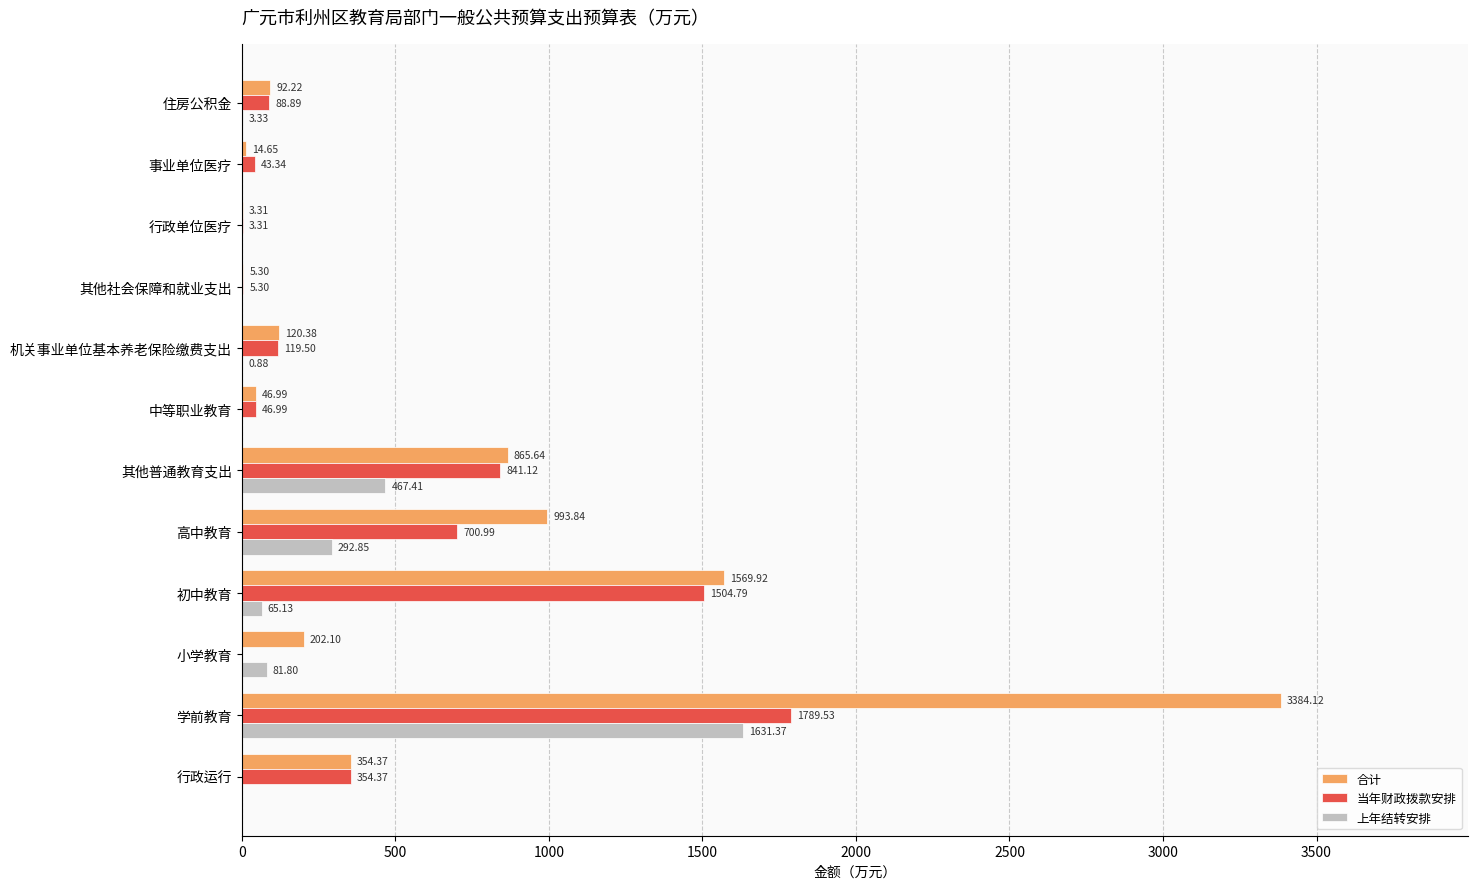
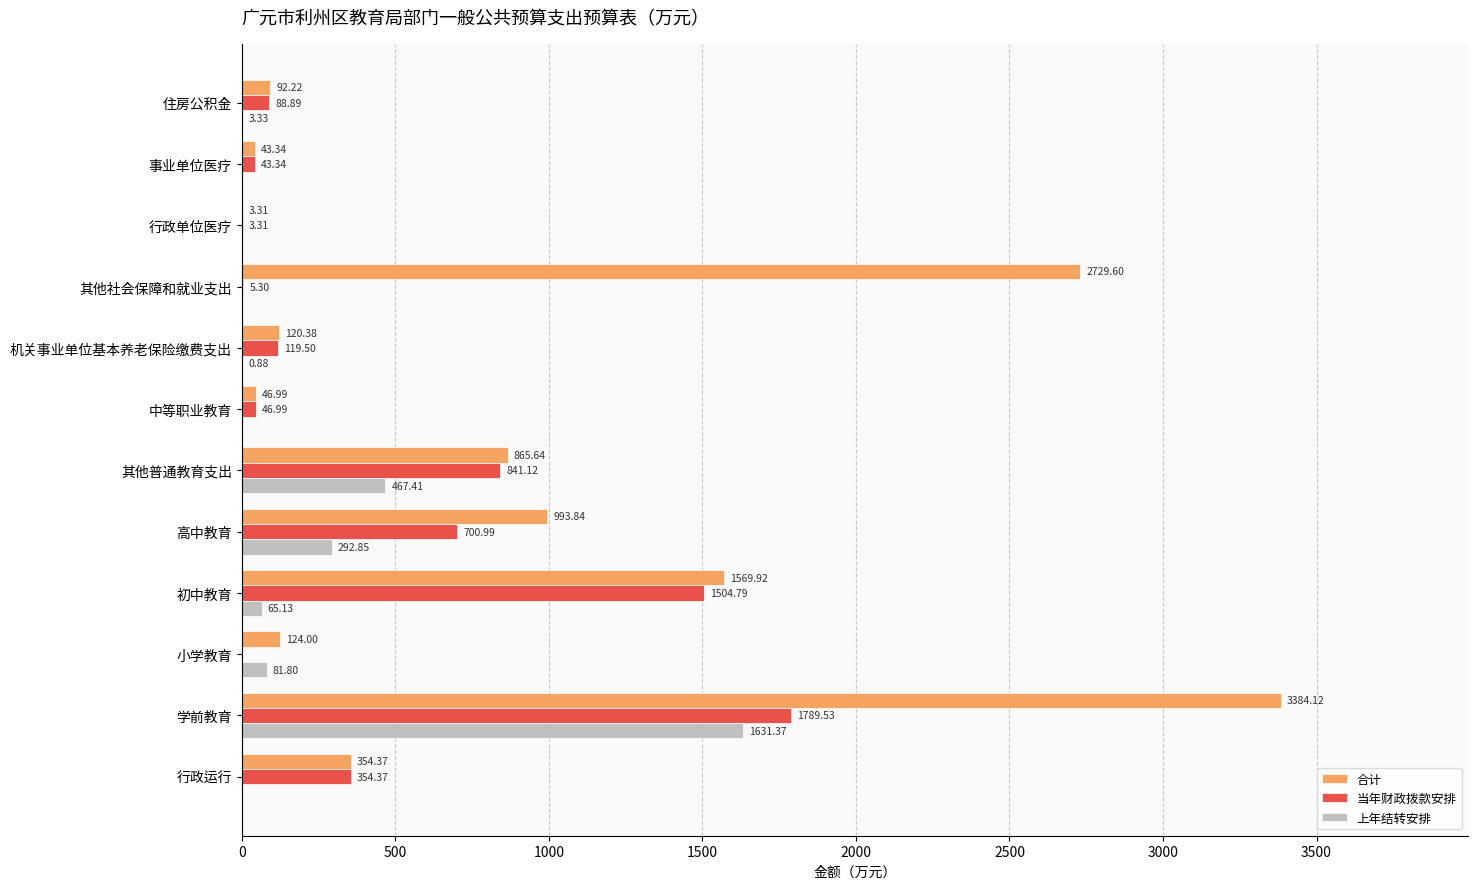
合计, 事业单位医疗: 14.65 -> 43.34
合计, 其他社会保障和就业支出: 5.30 -> 2729.60
合计, 小学教育: 202.10 -> 124.00
